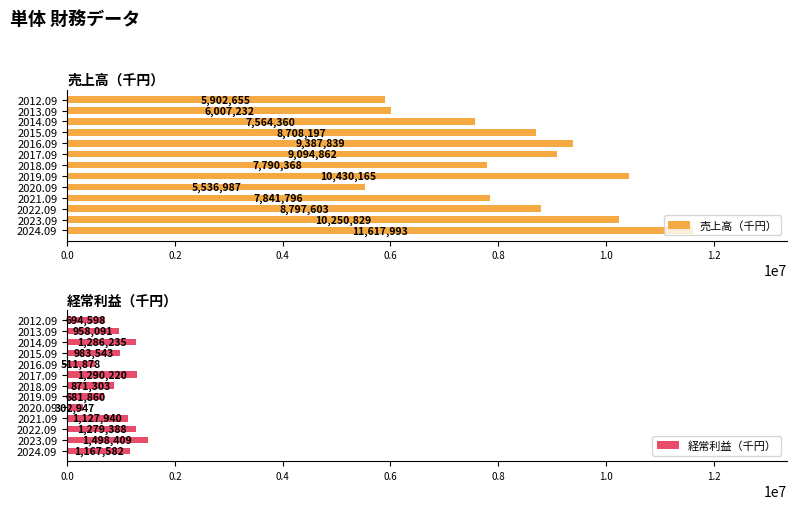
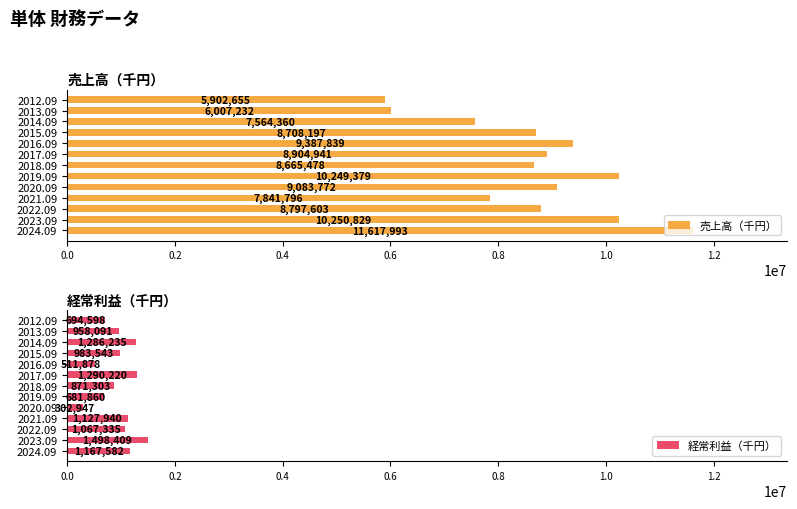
売上高（千円）, 2017.09: 9,094,862 -> 8,904,941
売上高（千円）, 2018.09: 7,790,368 -> 8,665,478
売上高（千円）, 2019.09: 10,430,165 -> 10,249,379
売上高（千円）, 2020.09: 5,536,987 -> 9,083,772
経常利益（千円）, 2022.09: 1,279,388 -> 1,067,335
